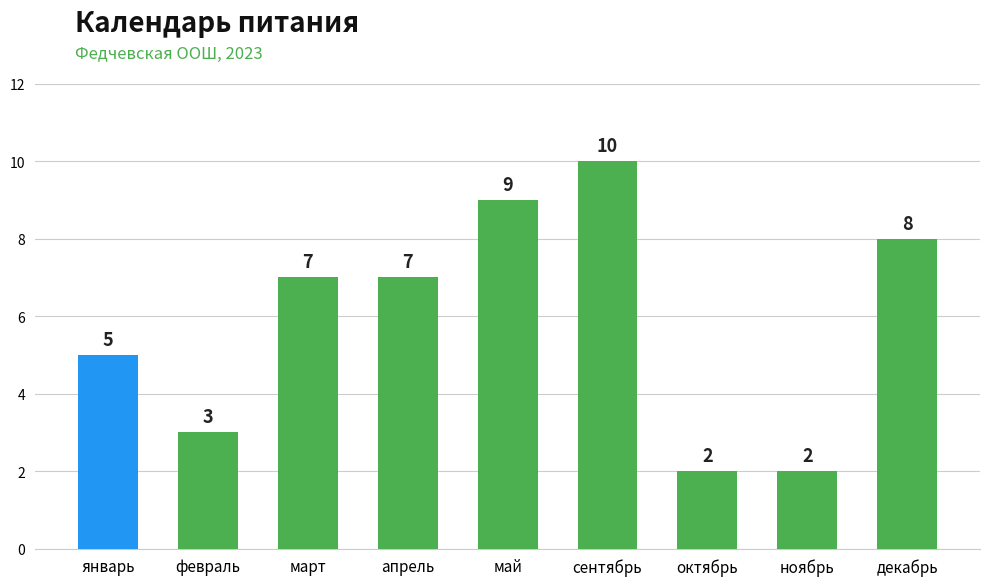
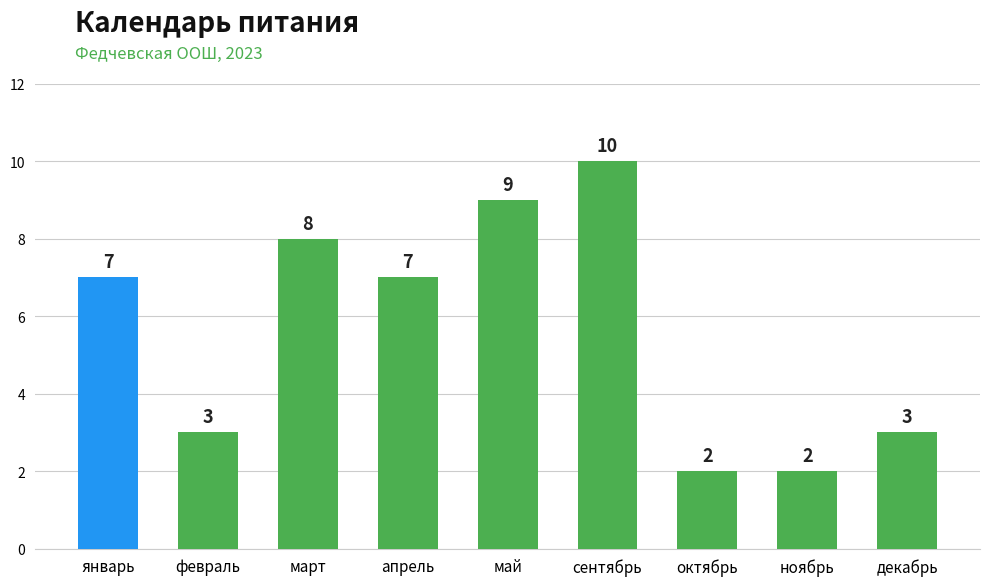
январь: 5 -> 7
март: 7 -> 8
декабрь: 8 -> 3
